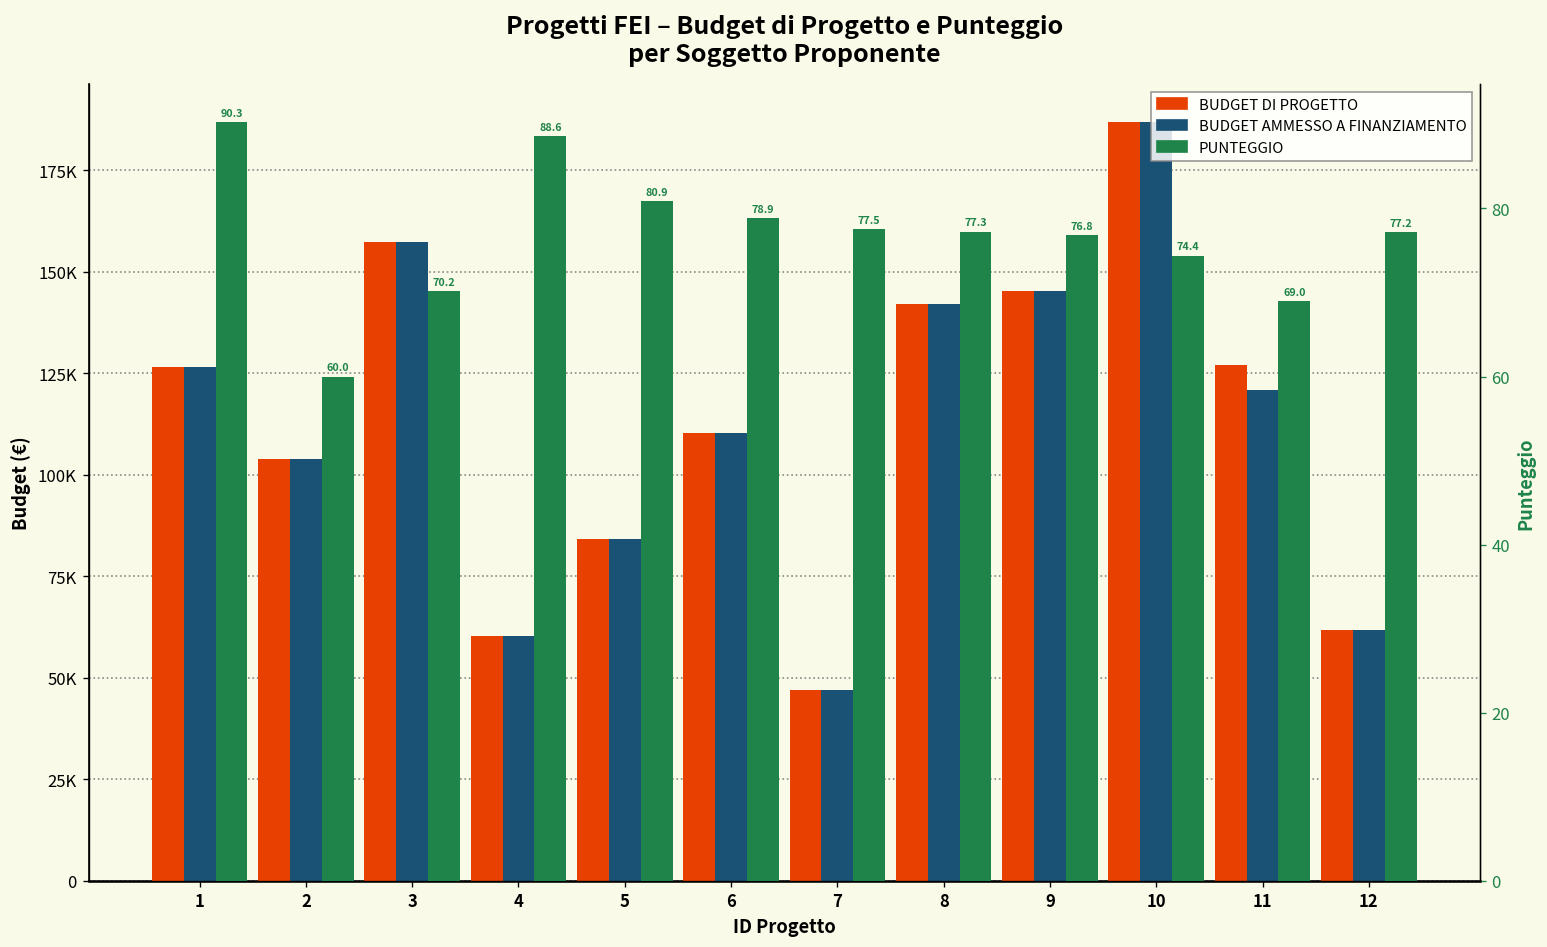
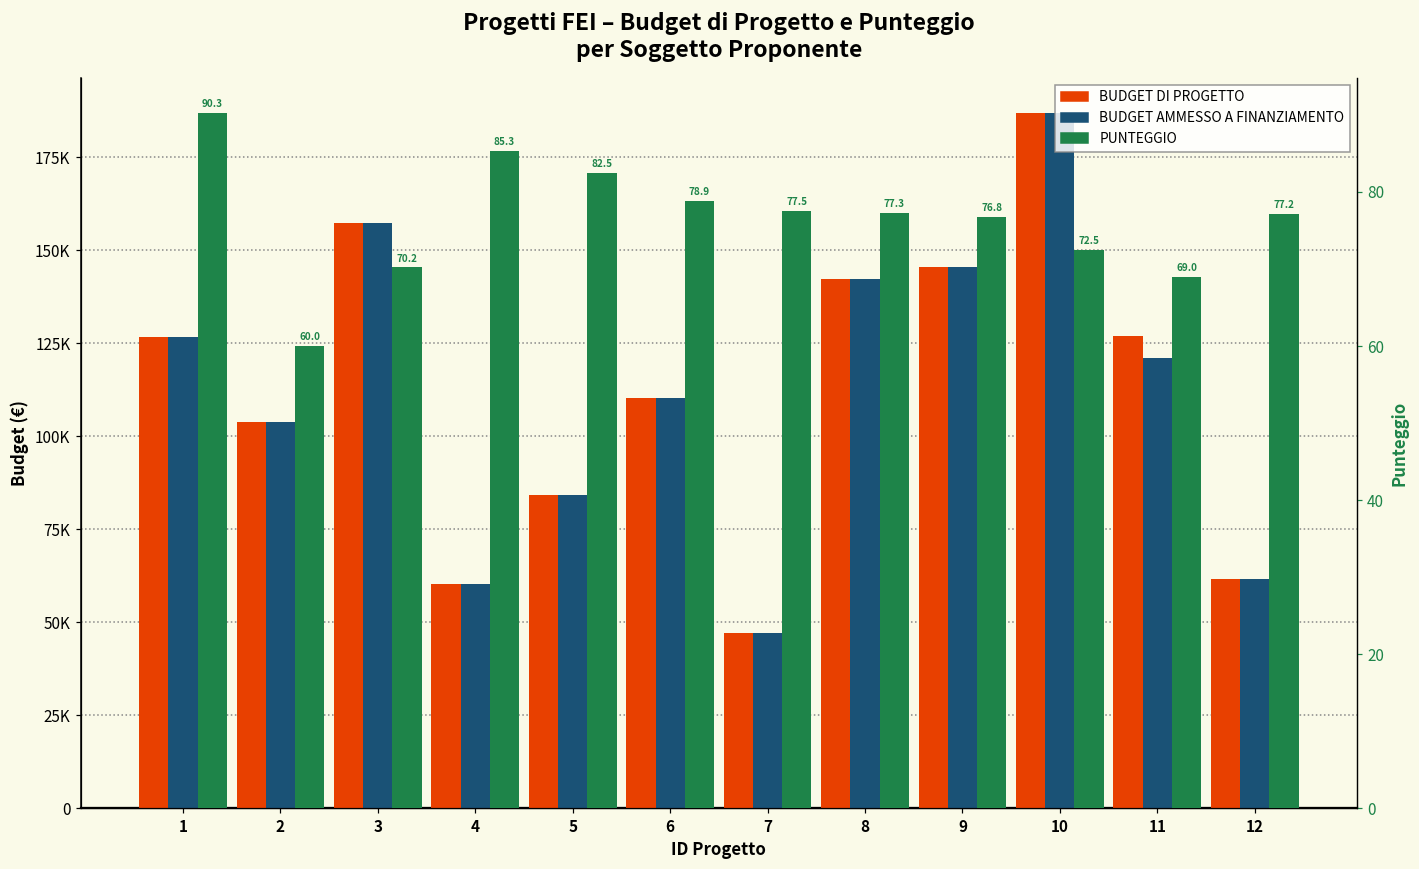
PUNTEGGIO, 4: 88.6 -> 85.3
PUNTEGGIO, 5: 80.9 -> 82.5
PUNTEGGIO, 10: 74.4 -> 72.5
